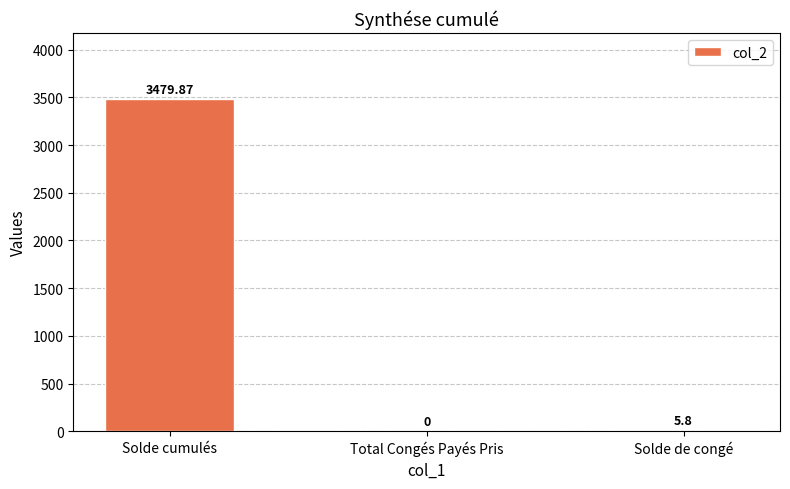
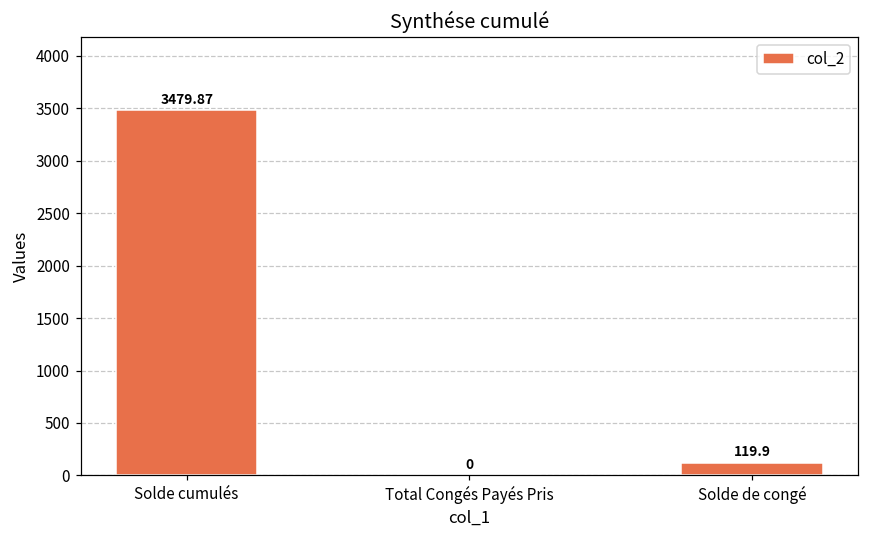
Solde de congé: 5.8 -> 119.9
